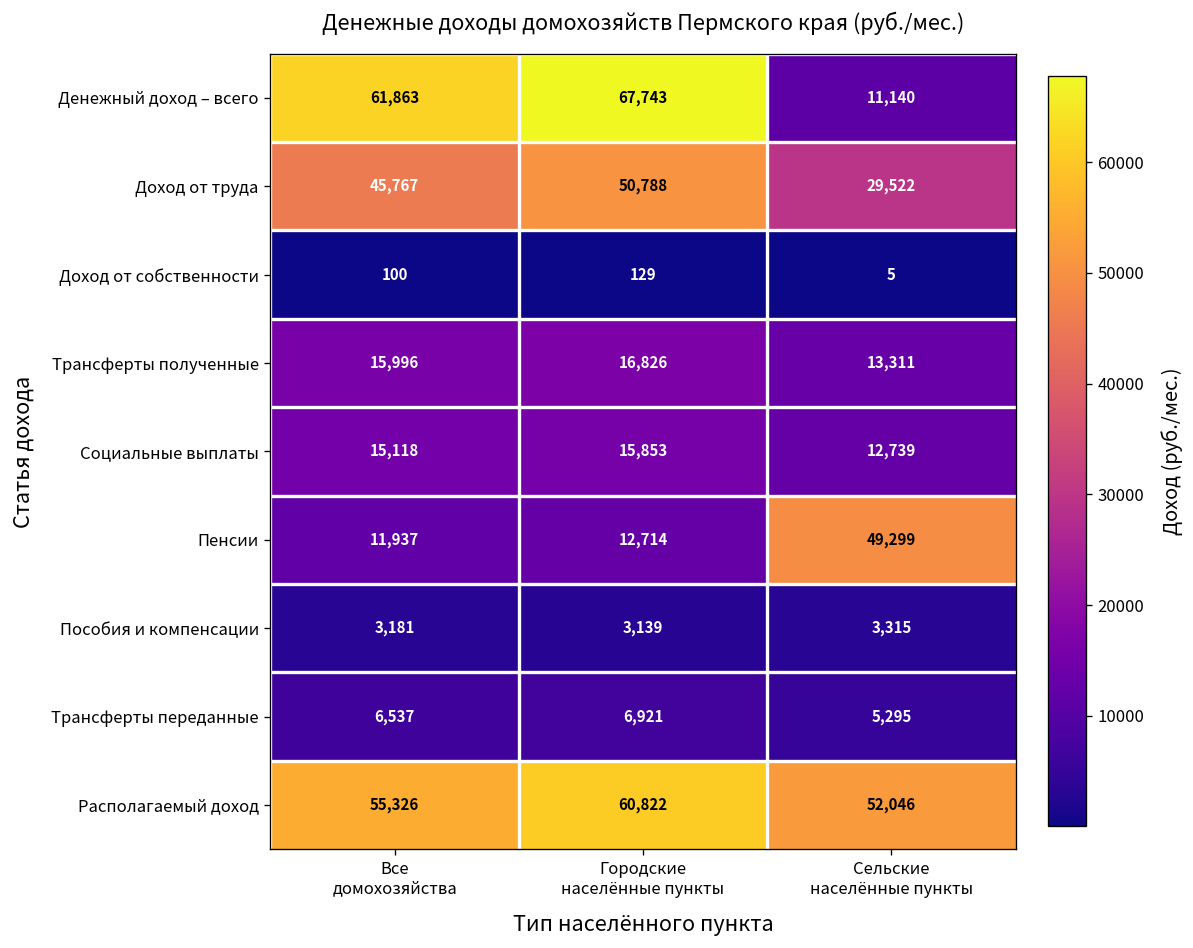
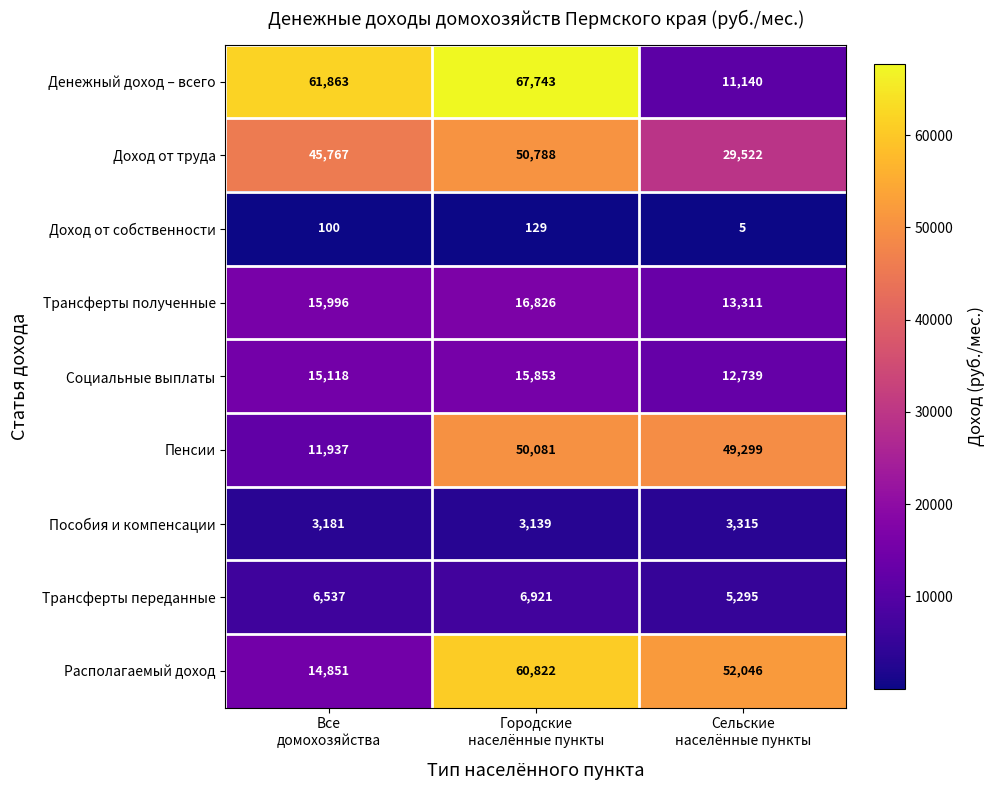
Пенсии, Городские населённые пункты: 12,714 -> 50,081
Располагаемый доход, Все домохозяйства: 55,326 -> 14,851
